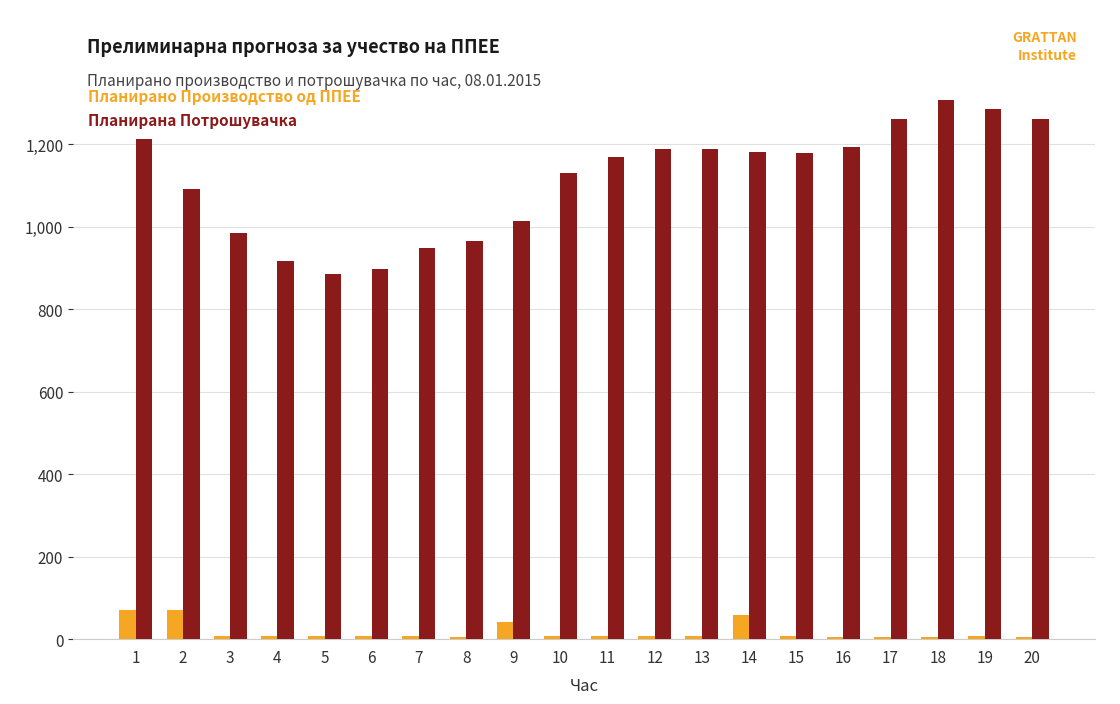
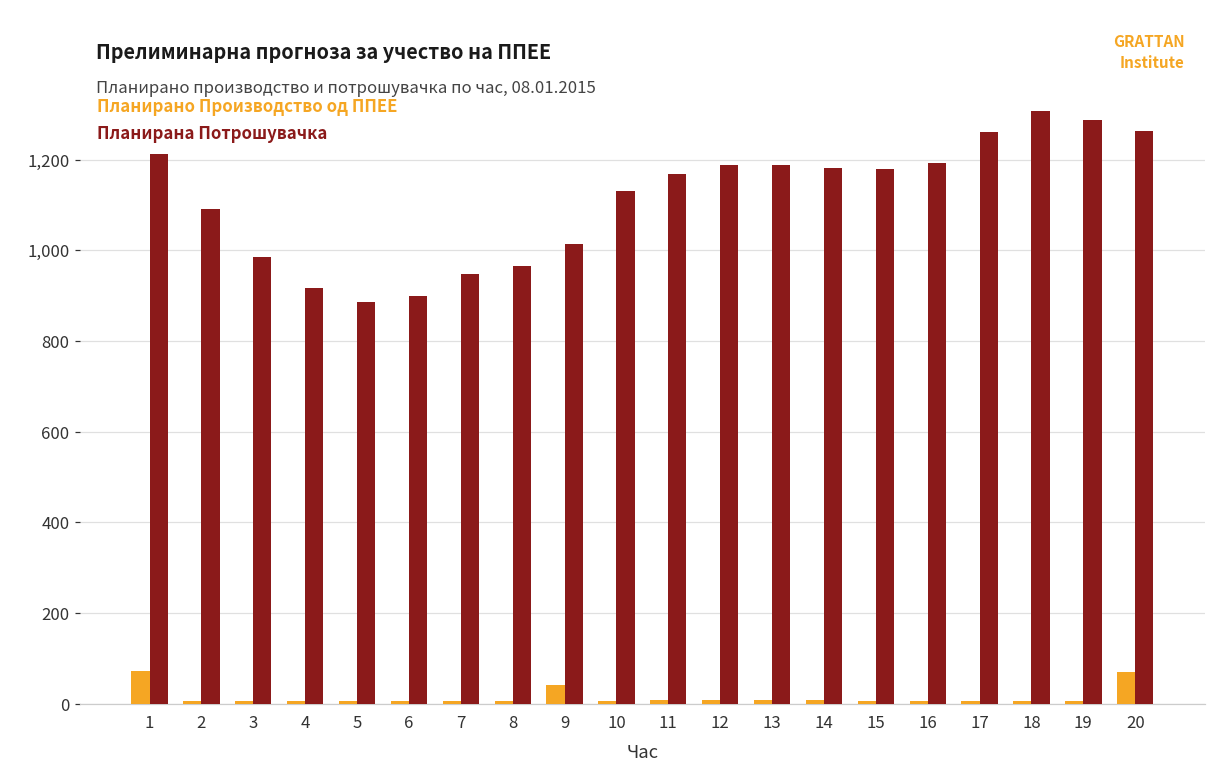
Планирано Производство од ППЕЕ, 2: 70 -> 10
Планирано Производство од ППЕЕ, 14: 60 -> 10
Планирано Производство од ППЕЕ, 20: 10 -> 70
